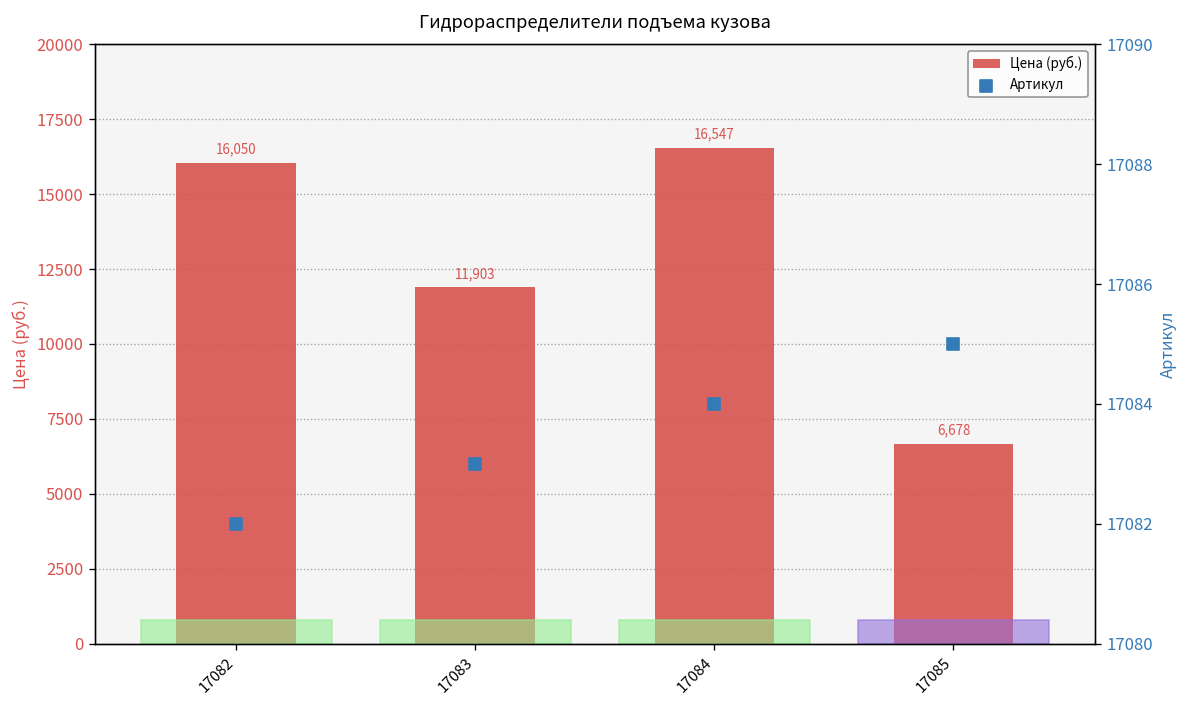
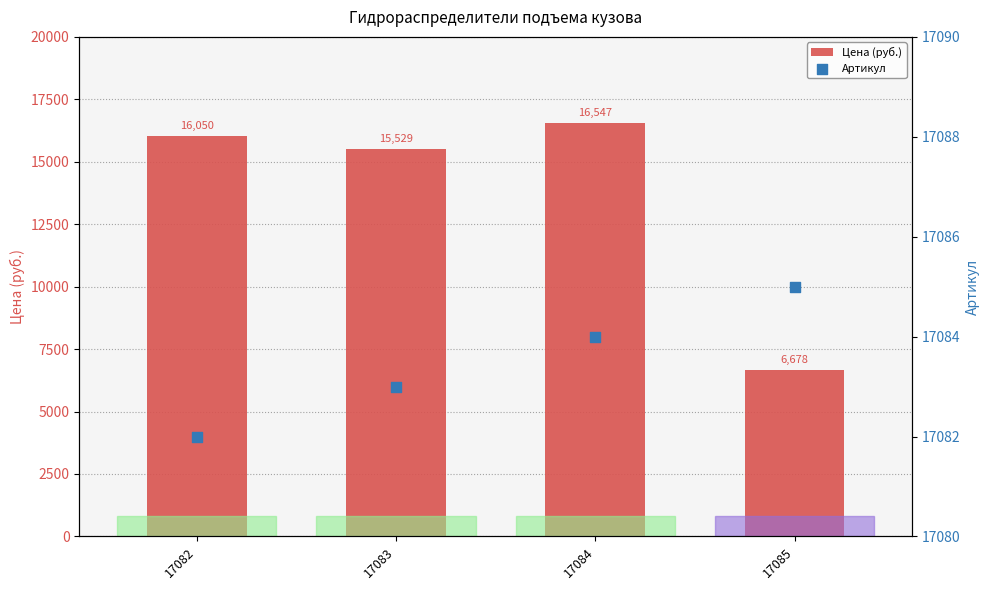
Цена (руб.), 17083: 11,903 -> 15,529
